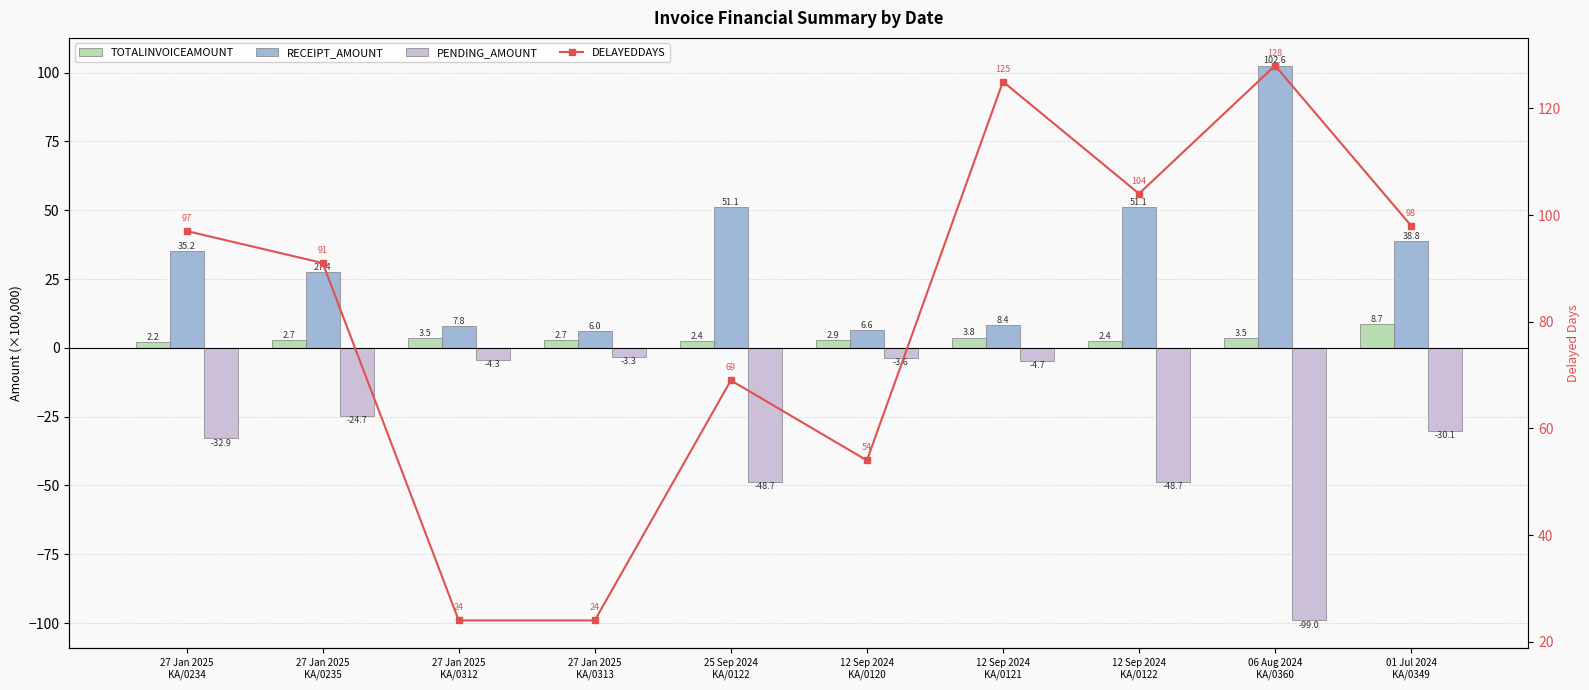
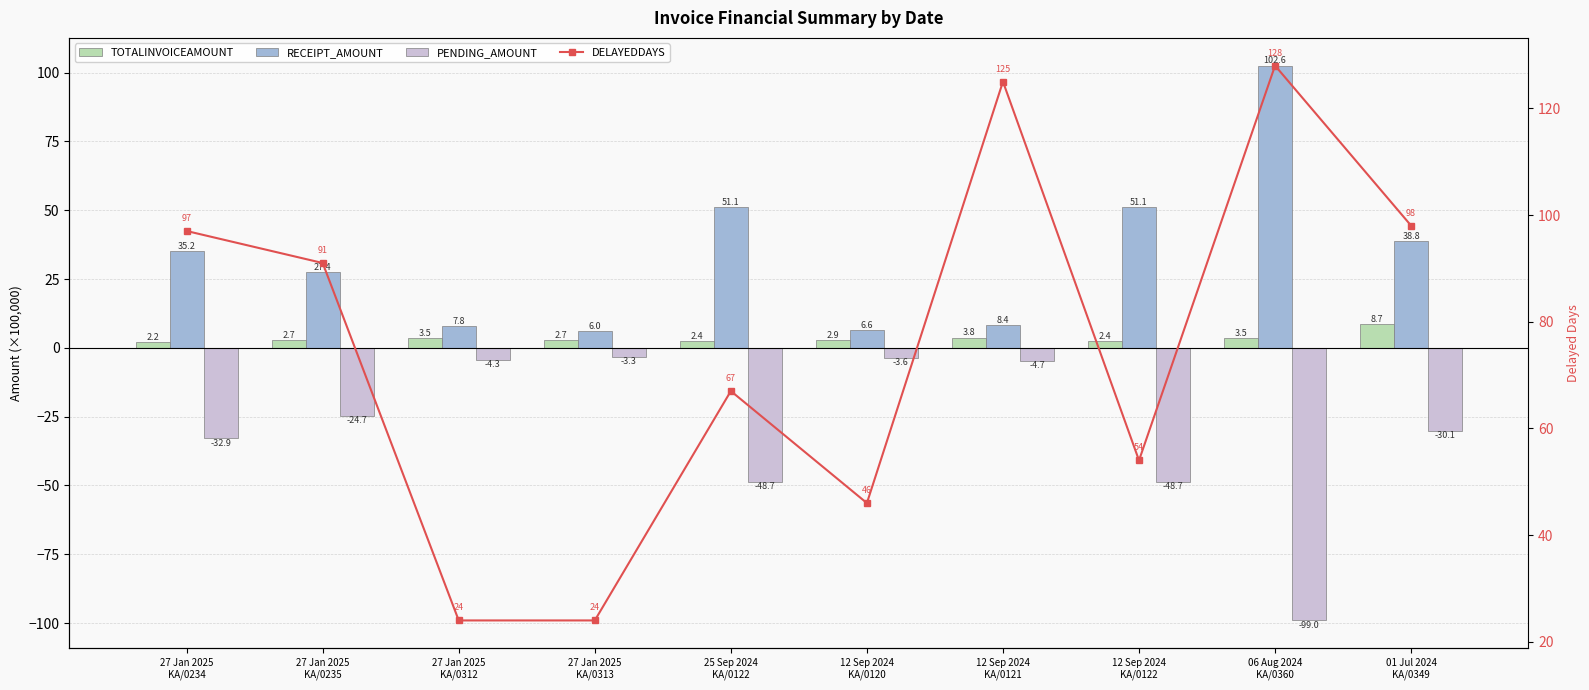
DELAYEDDAYS, 25 Sep 2024 KA/0122: 69 -> 67
DELAYEDDAYS, 12 Sep 2024 KA/0120: 54 -> 46
DELAYEDDAYS, 12 Sep 2024 KA/0122: 104 -> 54
